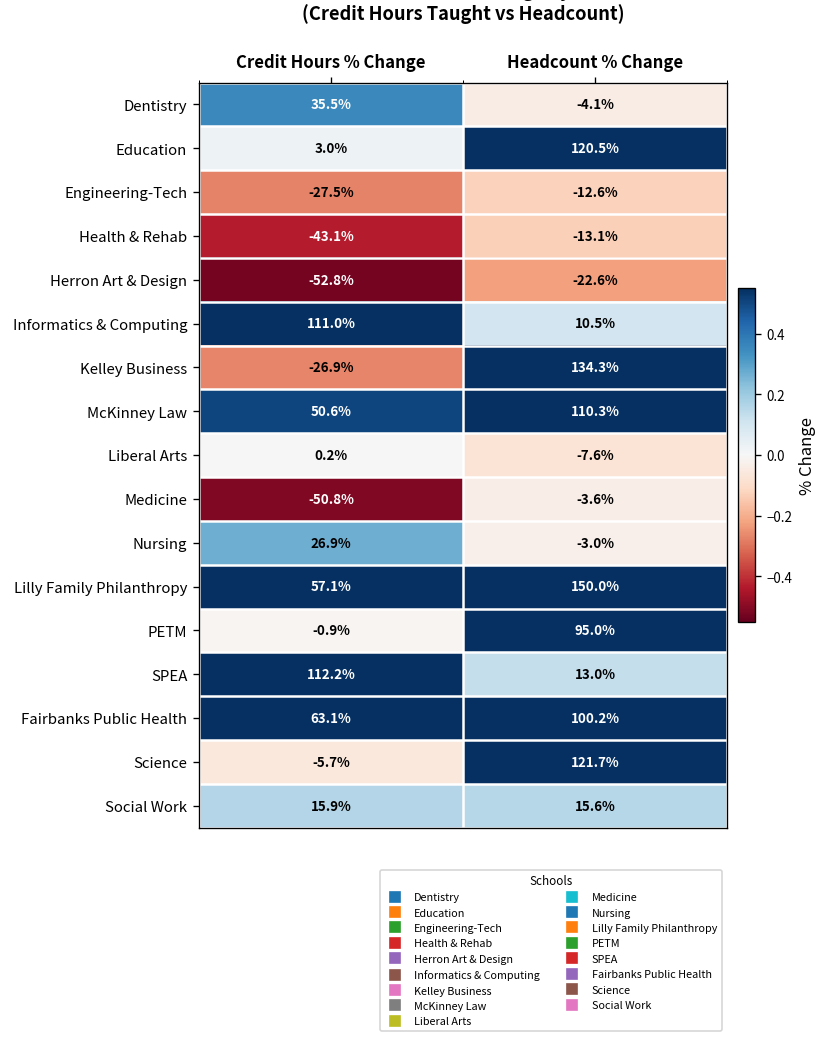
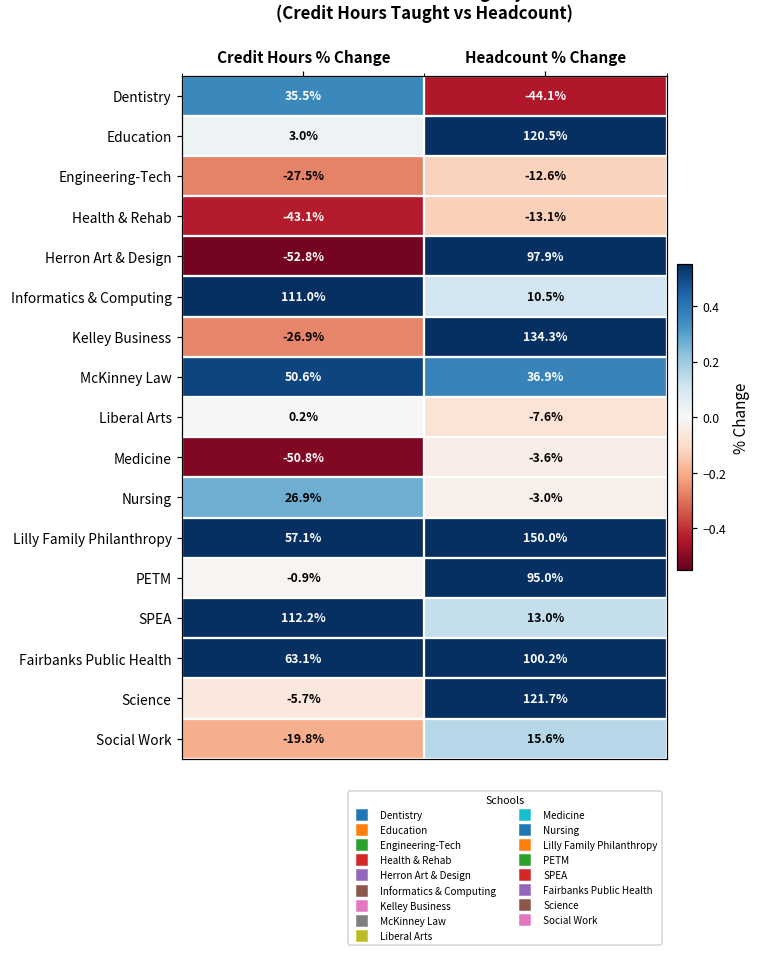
Dentistry, Headcount % Change: -4.1% -> -44.1%
Herron Art & Design, Headcount % Change: -22.6% -> 97.9%
McKinney Law, Headcount % Change: 110.3% -> 36.9%
Social Work, Credit Hours % Change: 15.9% -> -19.8%
